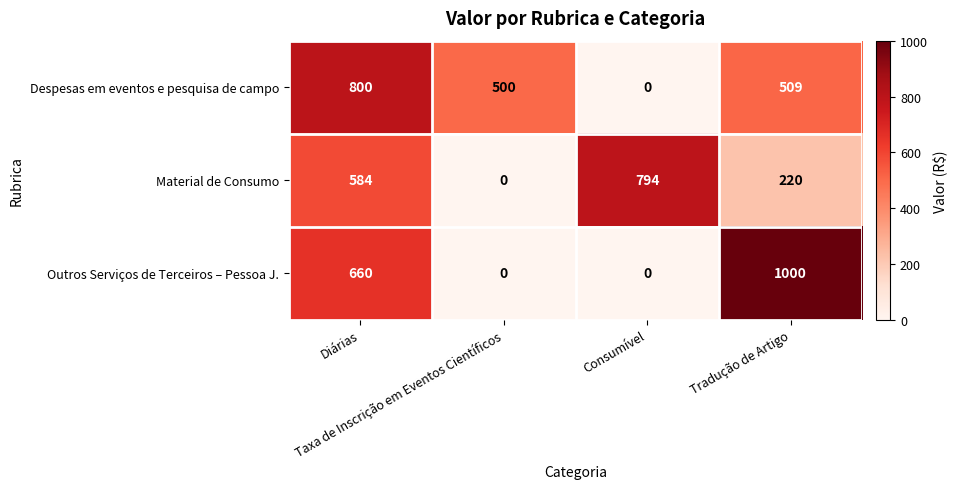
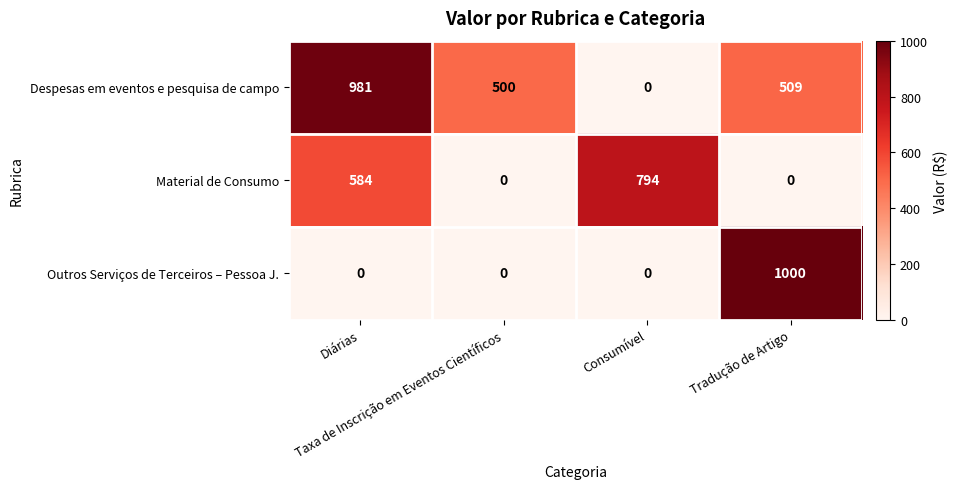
Despesas em eventos e pesquisa de campo, Diárias: 800 -> 981
Material de Consumo, Tradução de Artigo: 220 -> 0
Outros Serviços de Terceiros – Pessoa J., Diárias: 660 -> 0
